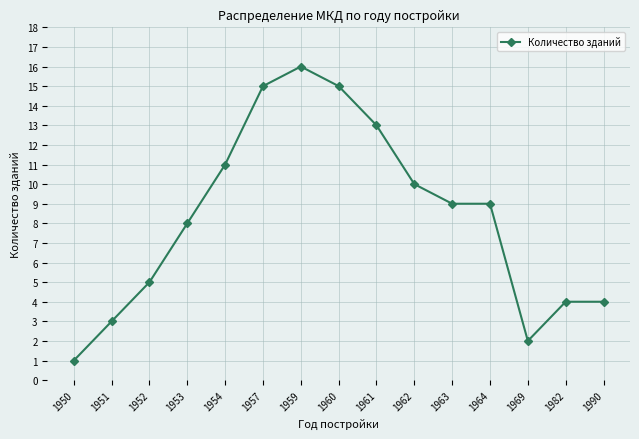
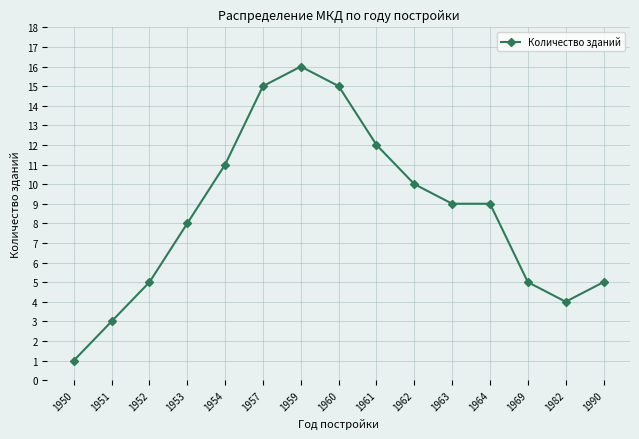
1961: 13 -> 12
1969: 2 -> 5
1990: 4 -> 5
